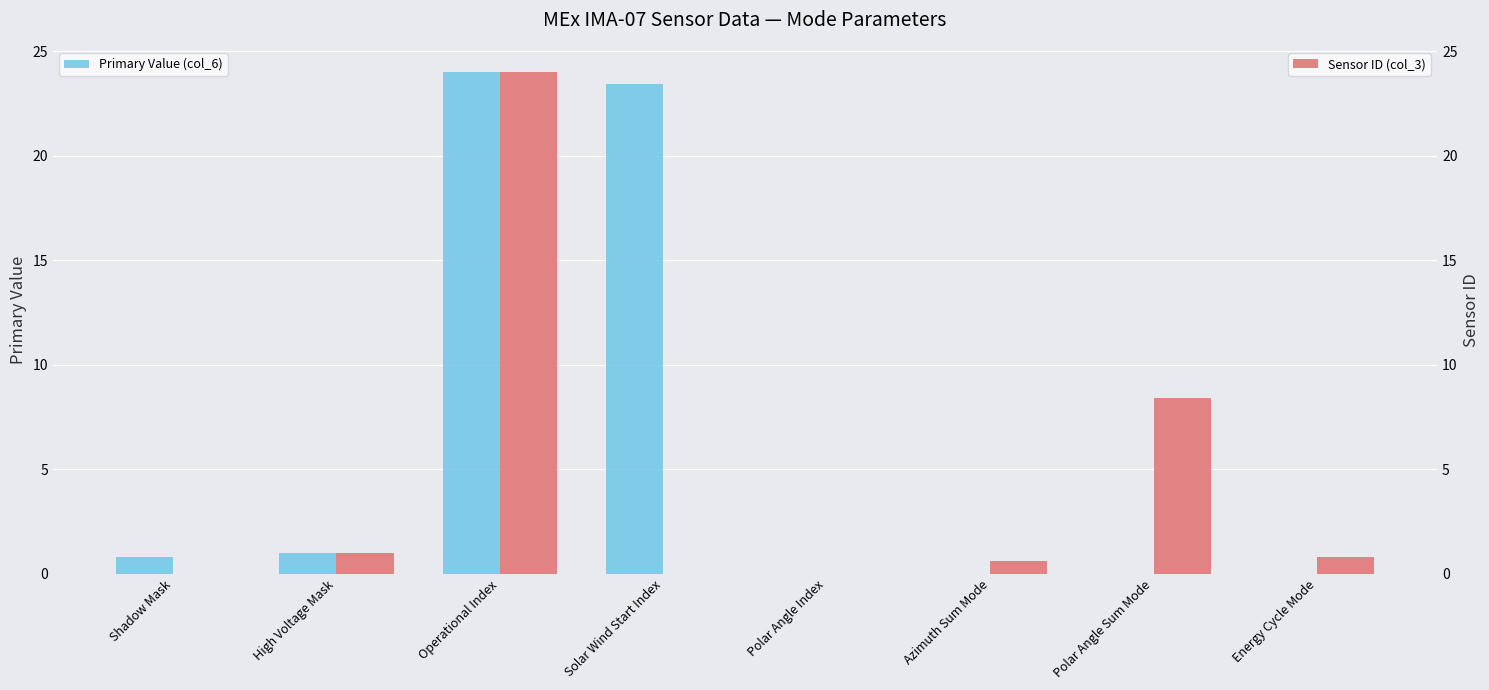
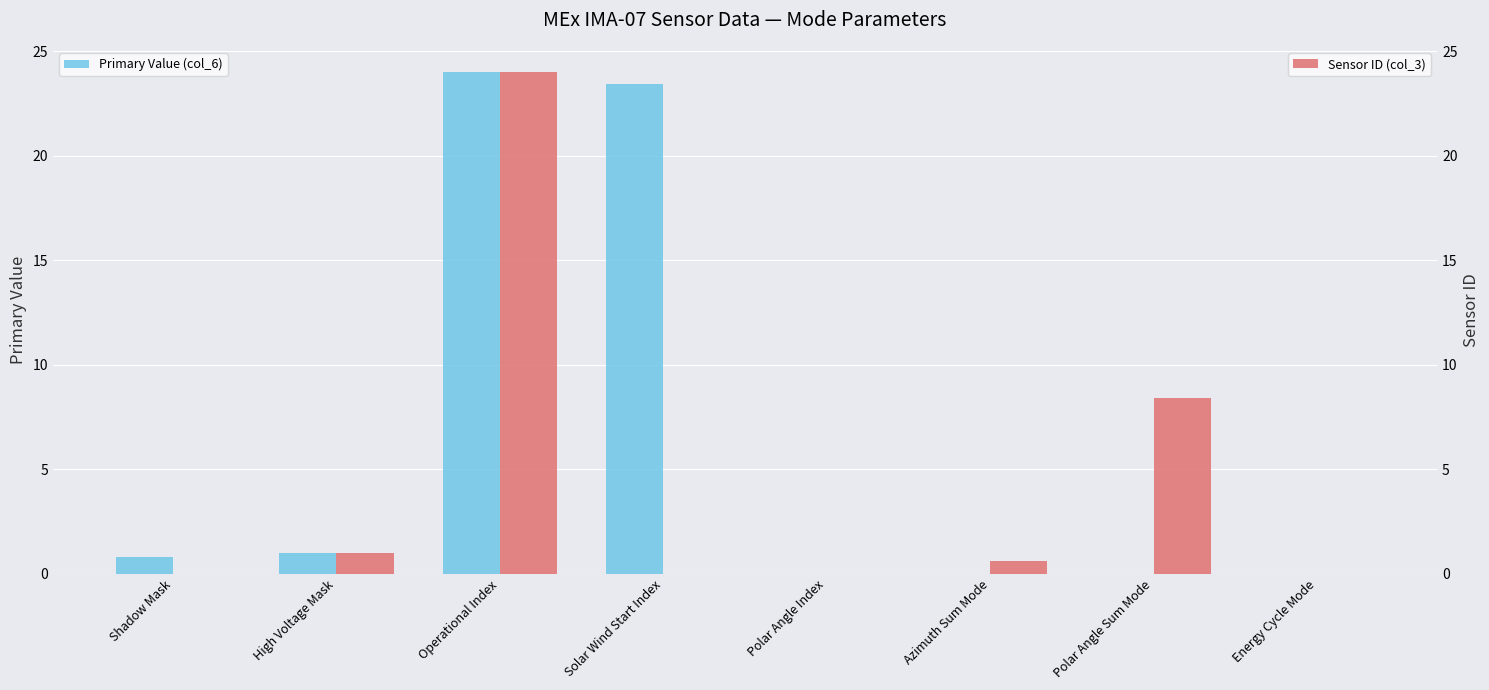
Sensor ID (col_3), Energy Cycle Mode: 0.8 -> 0.0
